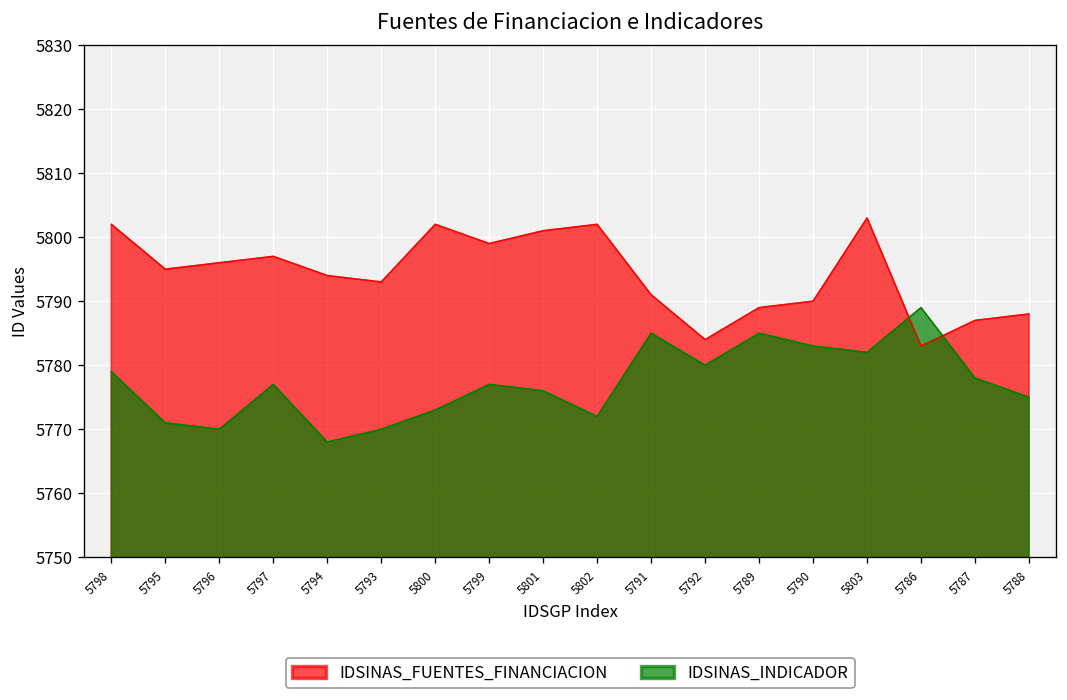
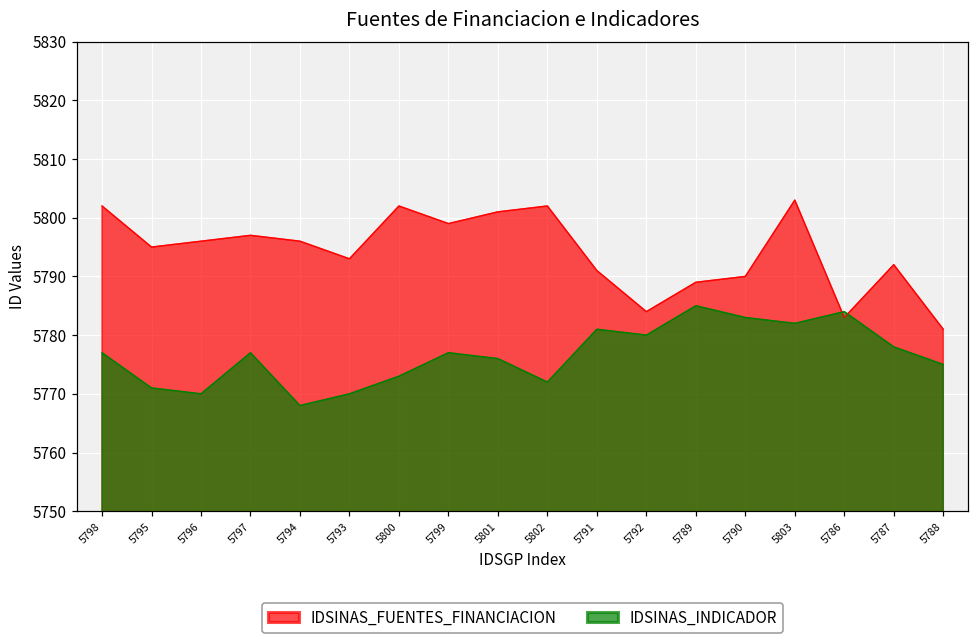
IDSINAS_INDICADOR, 5798: 5779 -> 5777
IDSINAS_FUENTES_FINANCIACION, 5794: 5794 -> 5796
IDSINAS_INDICADOR, 5791: 5785 -> 5781
IDSINAS_INDICADOR, 5786: 5789 -> 5784
IDSINAS_FUENTES_FINANCIACION, 5787: 5787 -> 5792
IDSINAS_FUENTES_FINANCIACION, 5788: 5788 -> 5781
